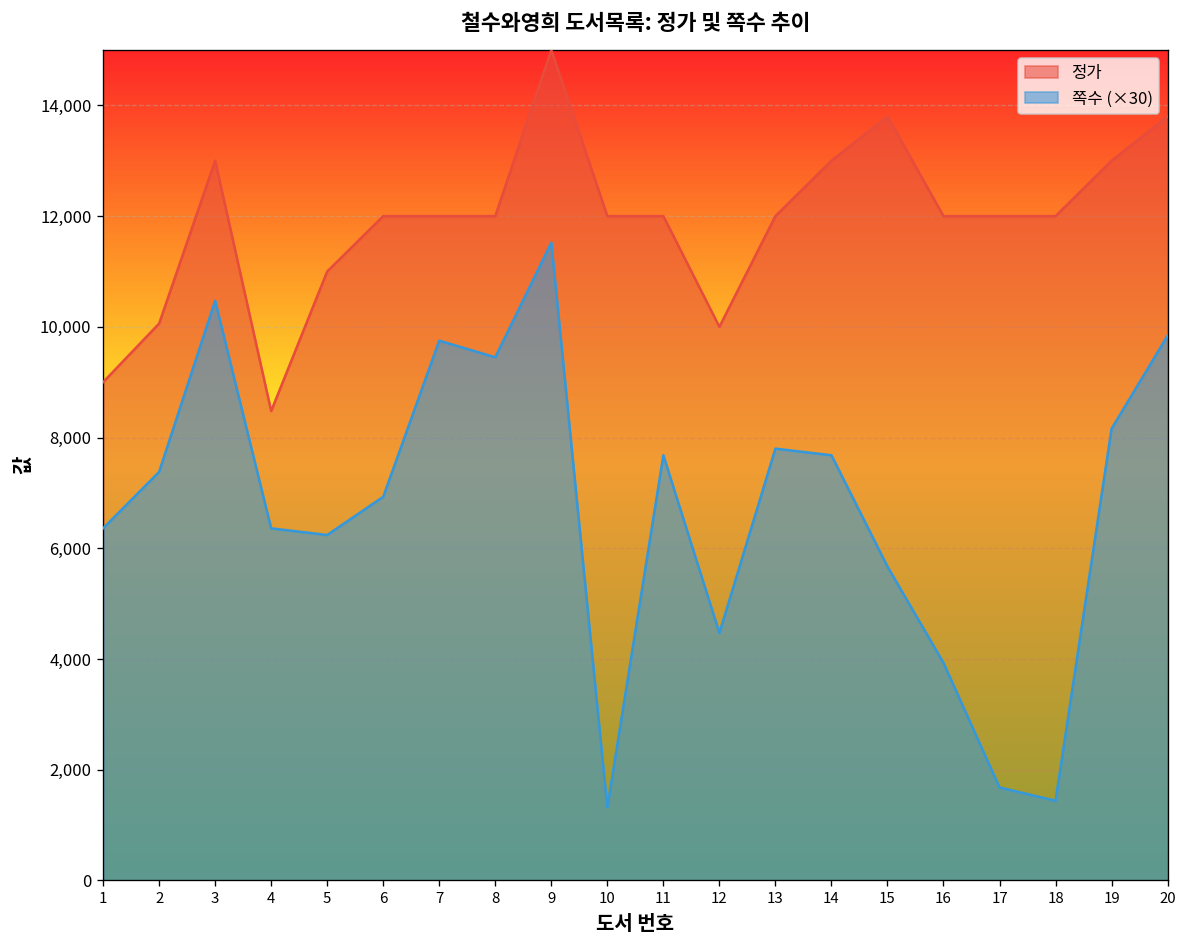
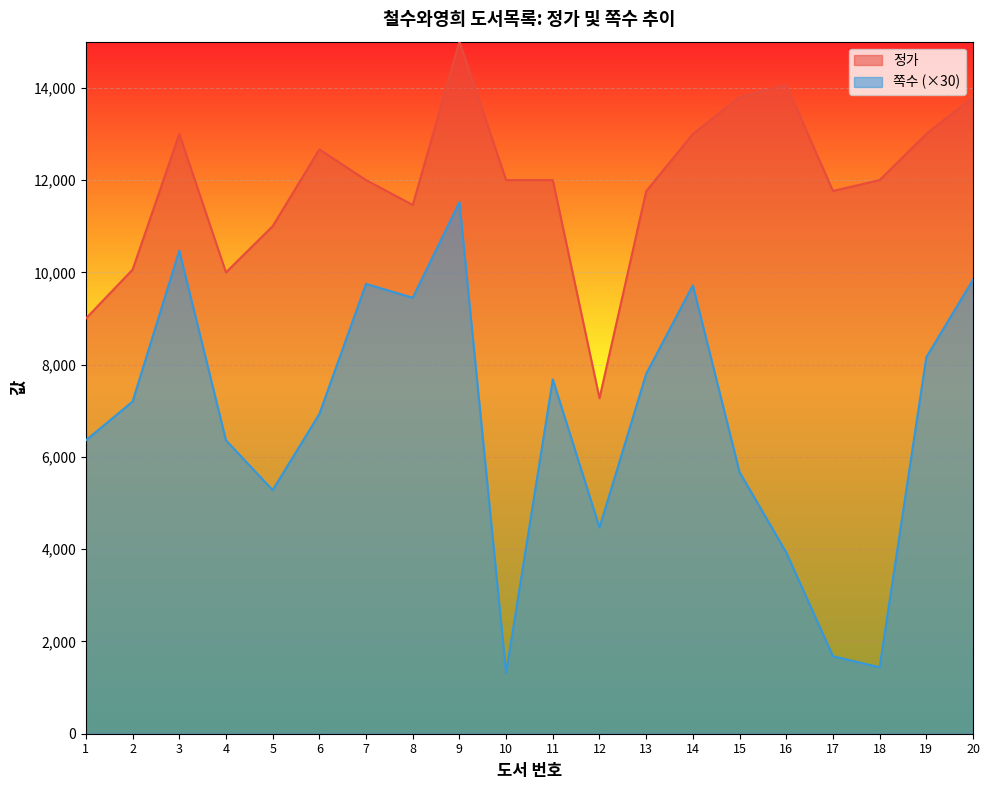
쪽수 (×30), 2: 7,400 -> 7,200
정가, 4: 8,500 -> 10,000
쪽수 (×30), 5: 6,200 -> 5,300
정가, 6: 12,000 -> 12,700
정가, 8: 12,000 -> 11,500
정가, 12: 10,000 -> 7,300
정가, 13: 12,000 -> 11,800
쪽수 (×30), 14: 7,700 -> 9,700
정가, 16: 12,000 -> 14,100
정가, 17: 12,000 -> 11,800
